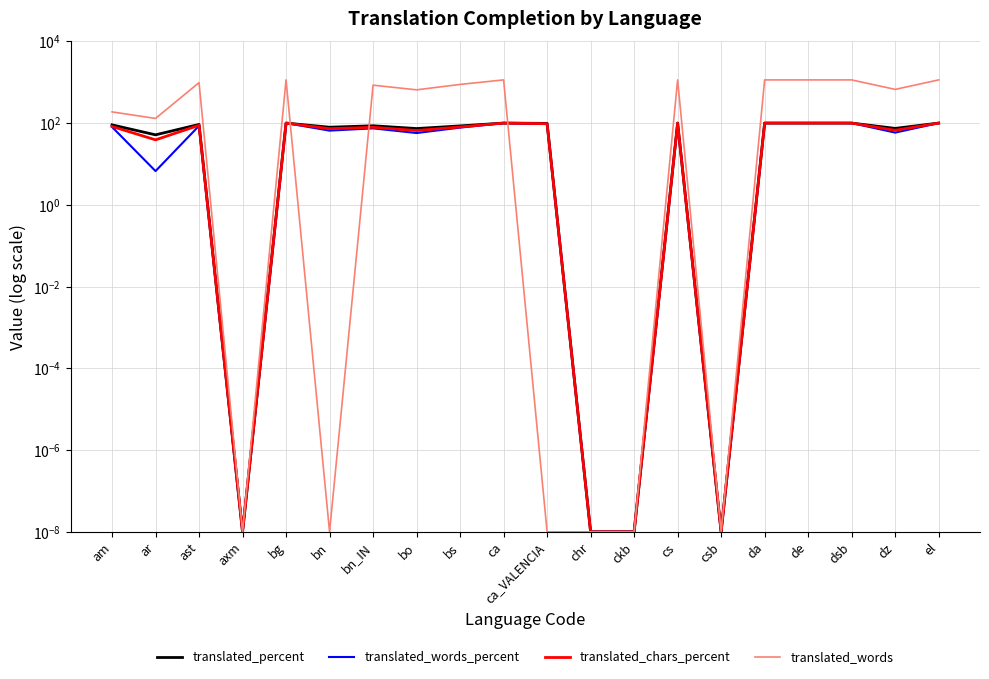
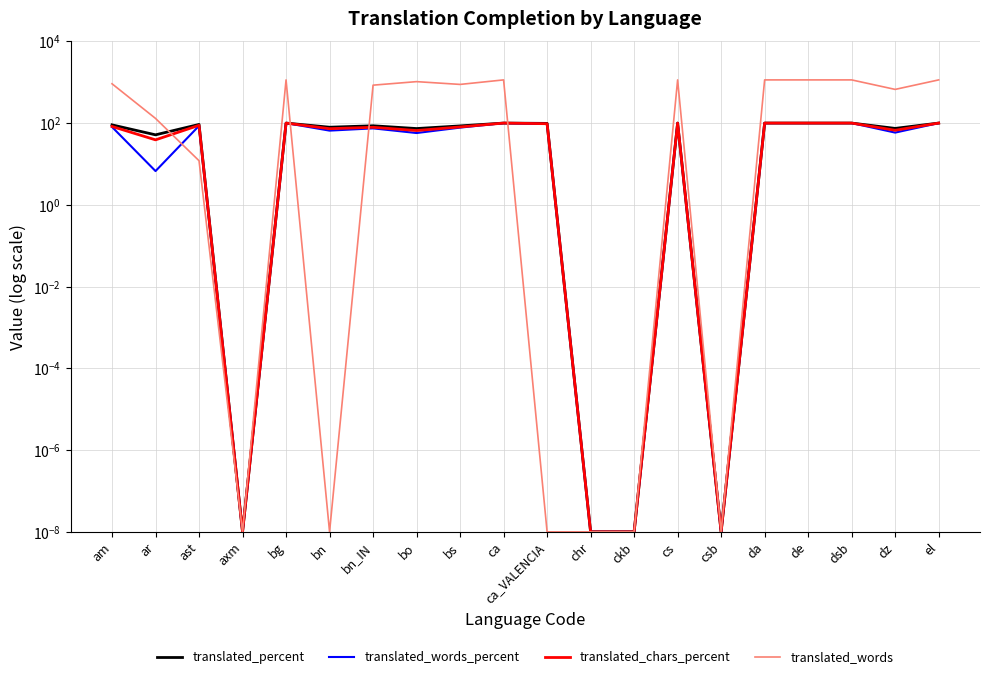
translated_words, am: 200 -> 900
translated_words, ast: 1000 -> 12
translated_words, bo: 700 -> 1000
